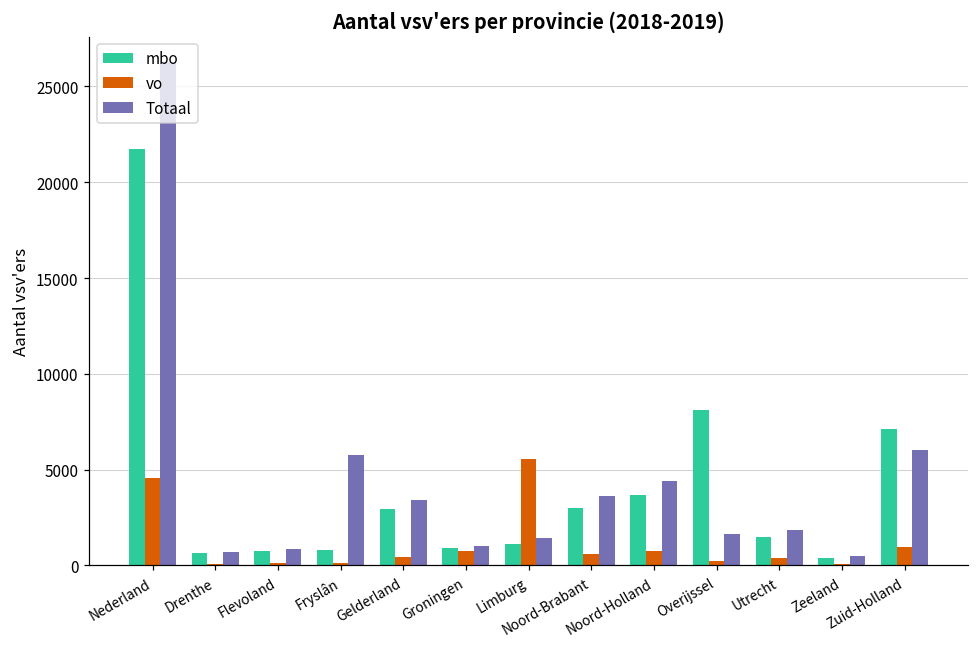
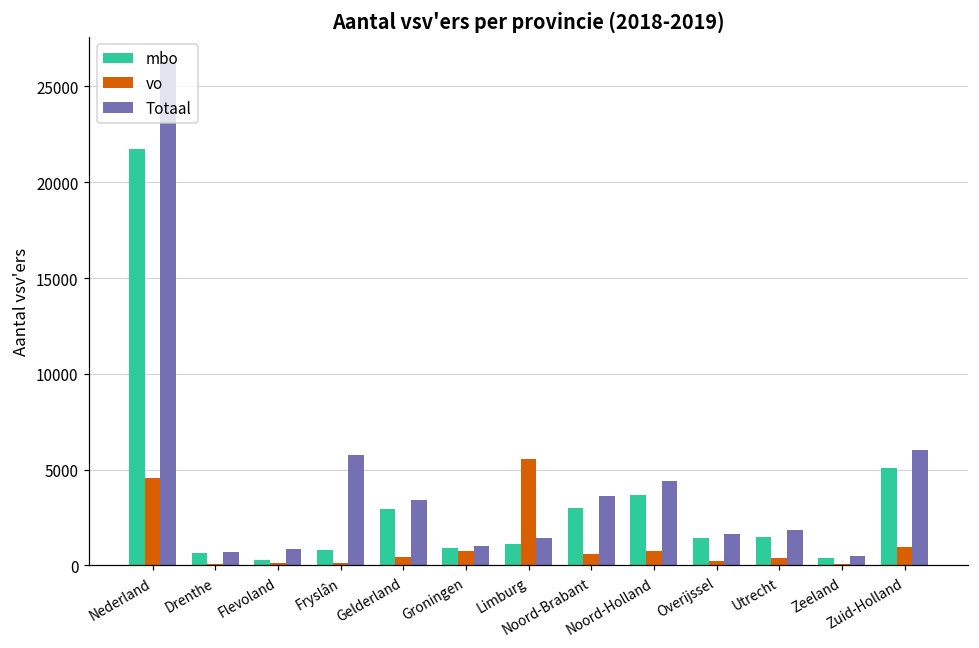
mbo, Flevoland: 700 -> 300
mbo, Overijssel: 8100 -> 1400
mbo, Zuid-Holland: 7100 -> 5100
